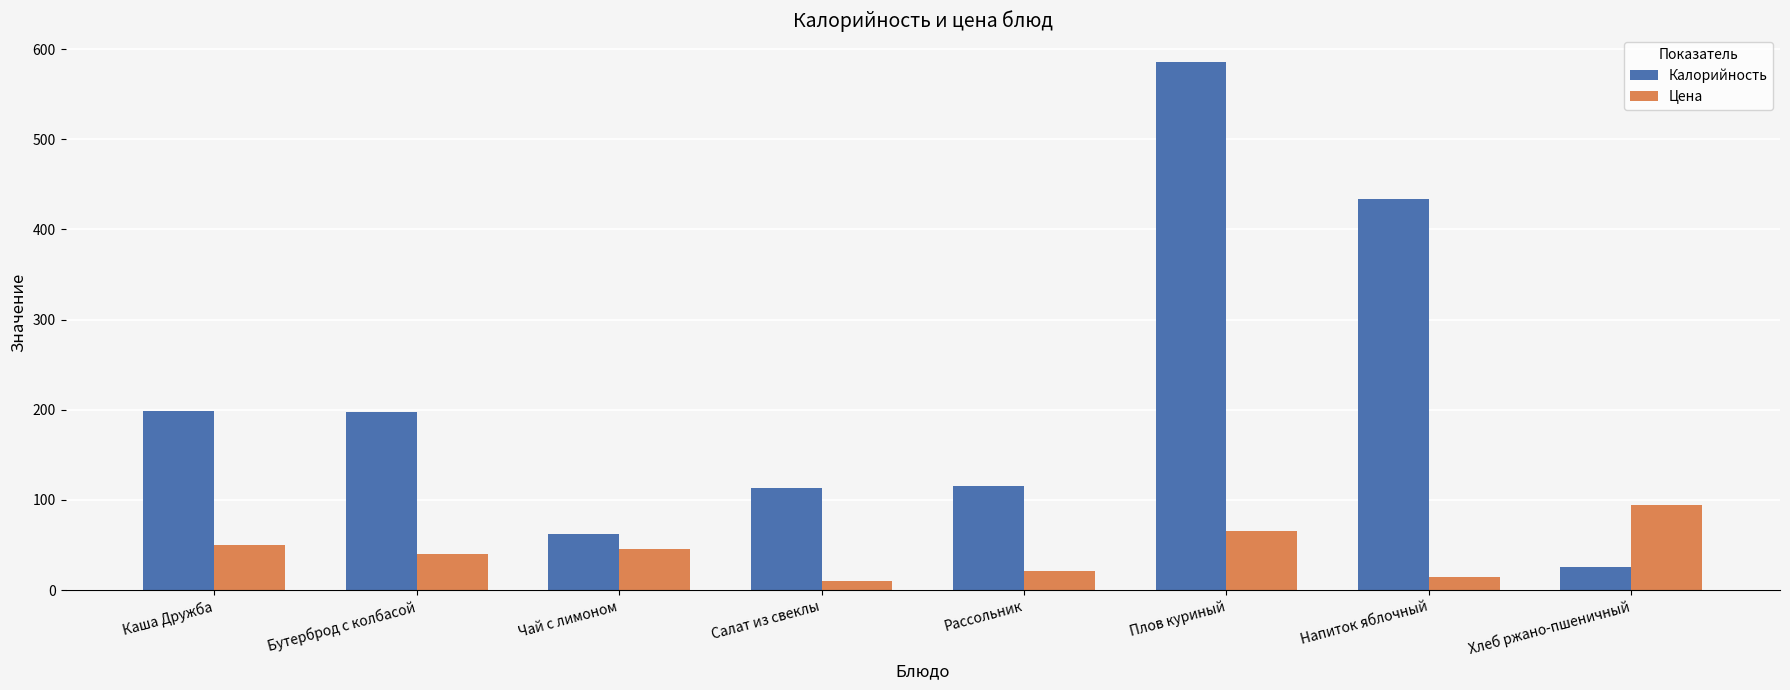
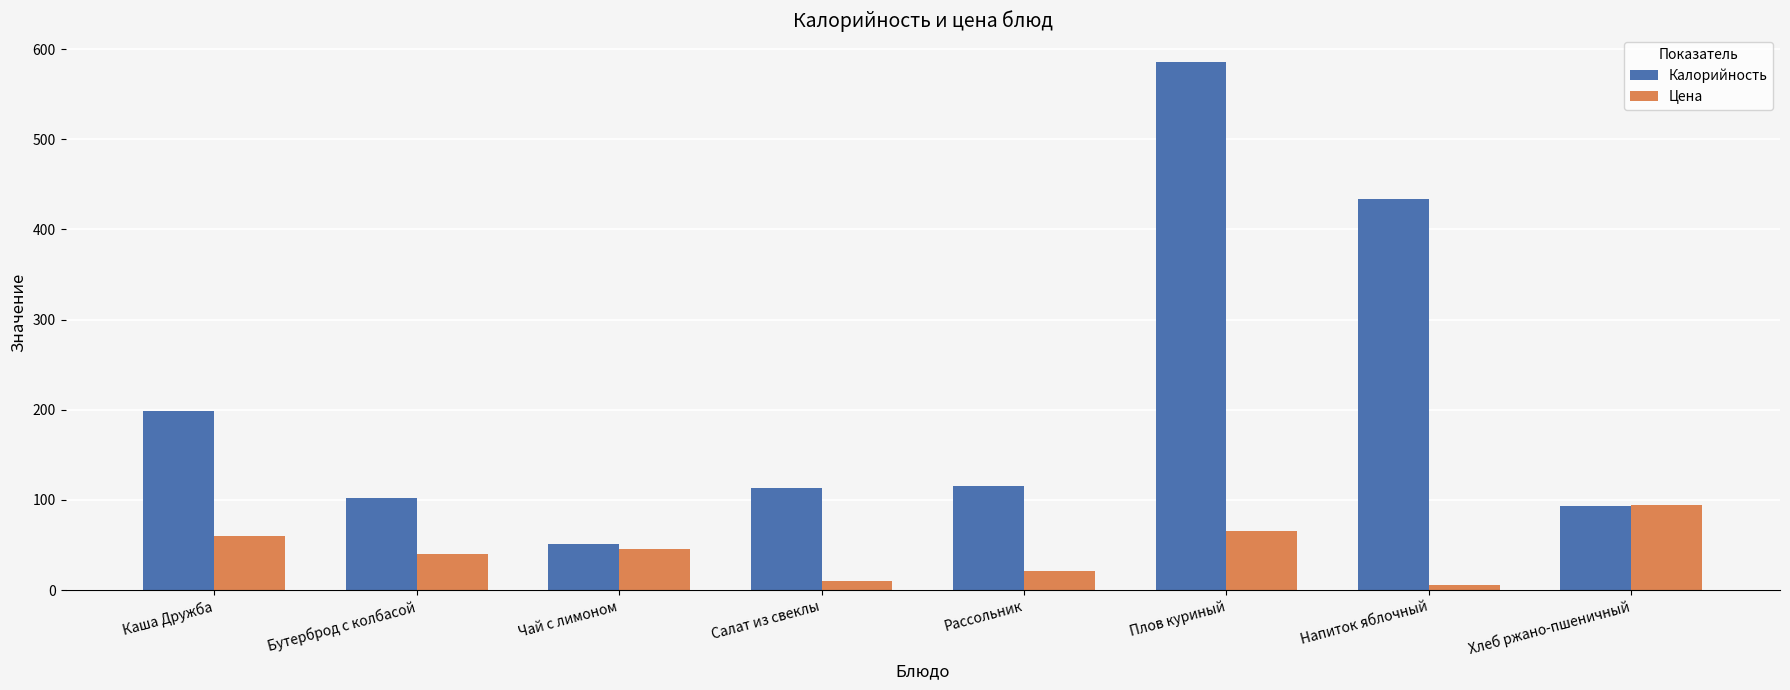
Цена, Каша Дружба: 50 -> 60
Калорийность, Бутерброд с колбасой: 200 -> 100
Калорийность, Чай с лимоном: 60 -> 50
Цена, Напиток яблочный: 20 -> 10
Калорийность, Хлеб ржано-пшеничный: 30 -> 90
